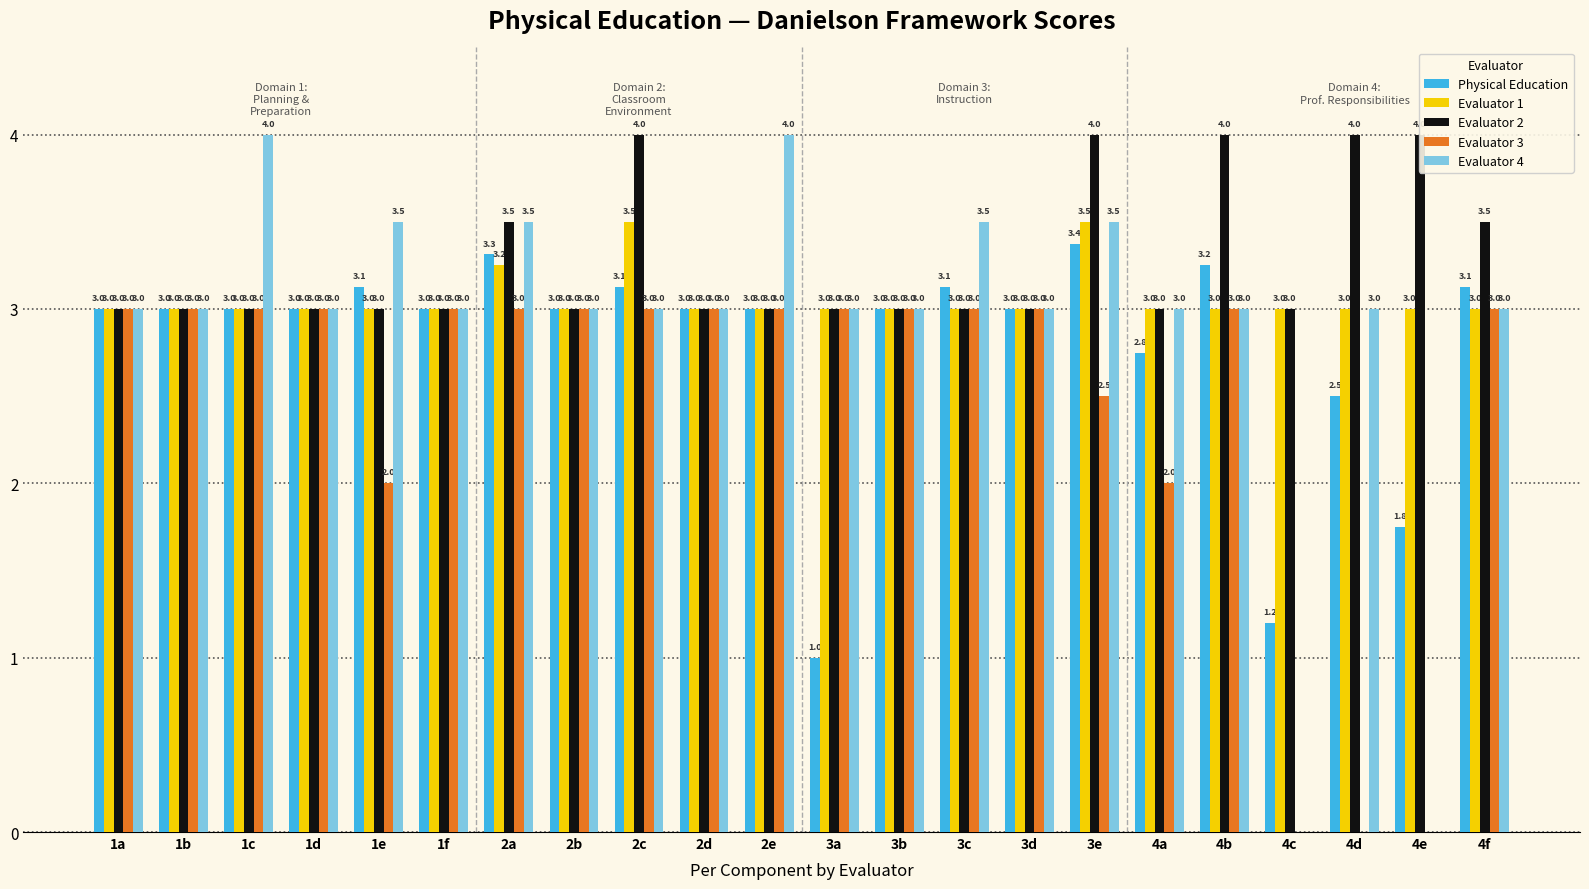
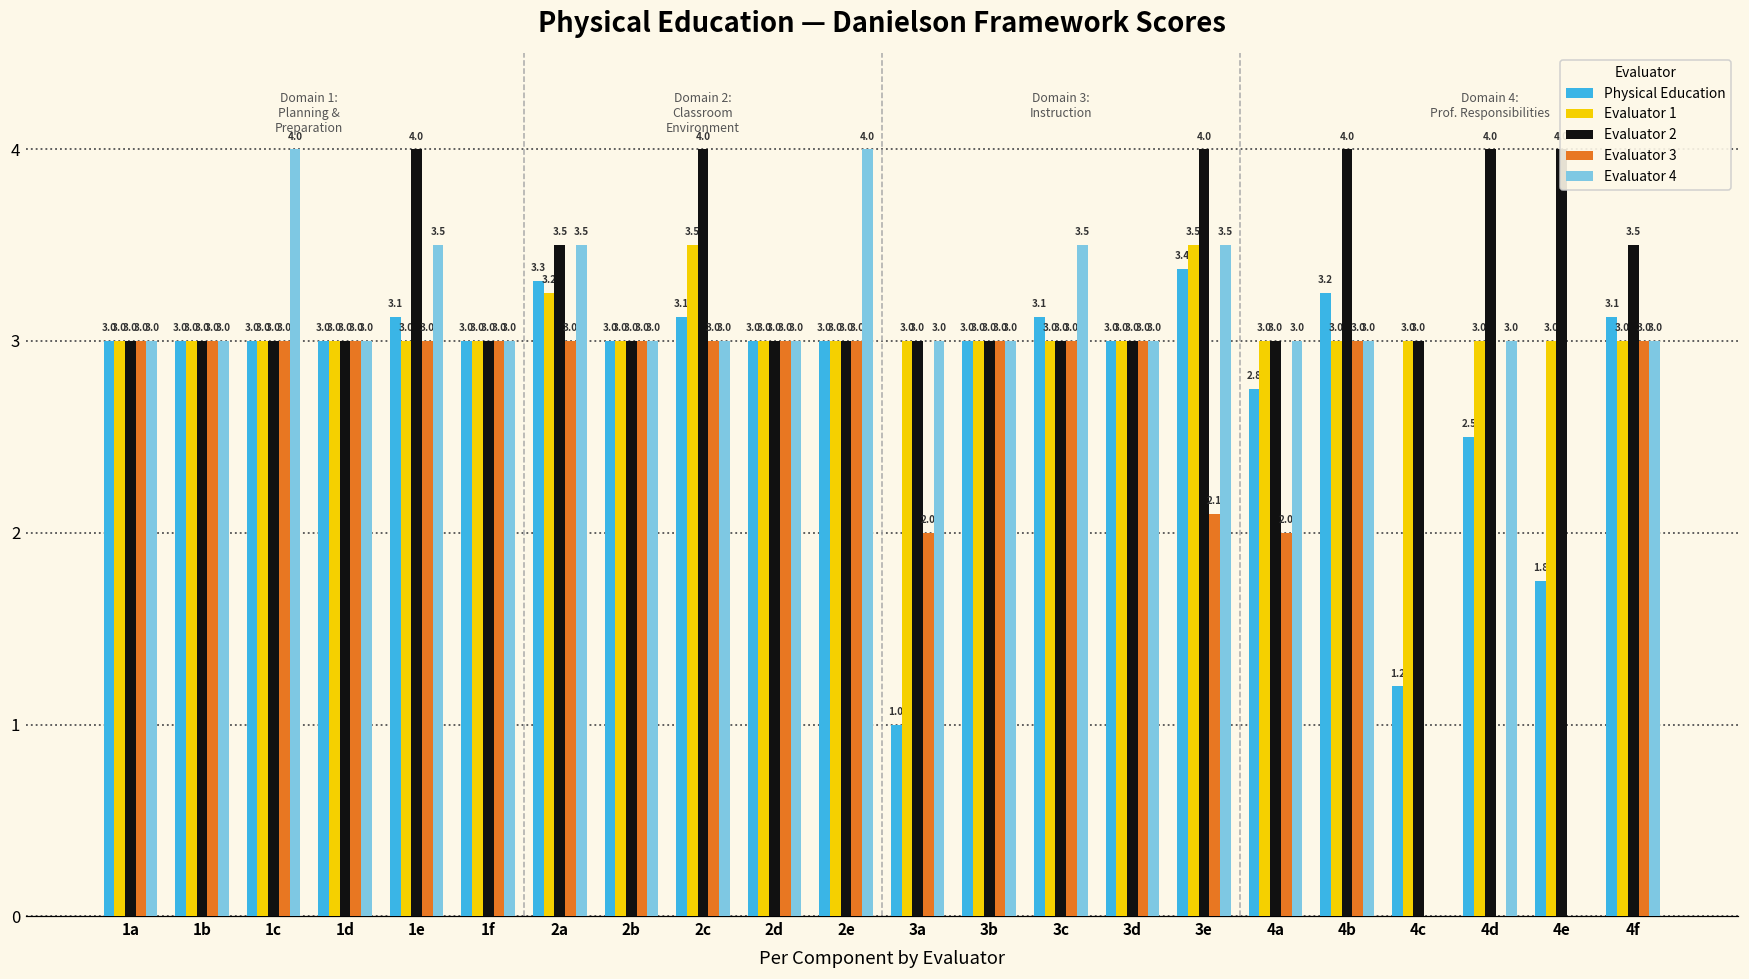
Evaluator 2, 1e: 3.0 -> 4.0
Evaluator 3, 1e: 2.0 -> 3.0
Evaluator 3, 3a: 3.0 -> 2.0
Evaluator 3, 3e: 2.5 -> 2.1
